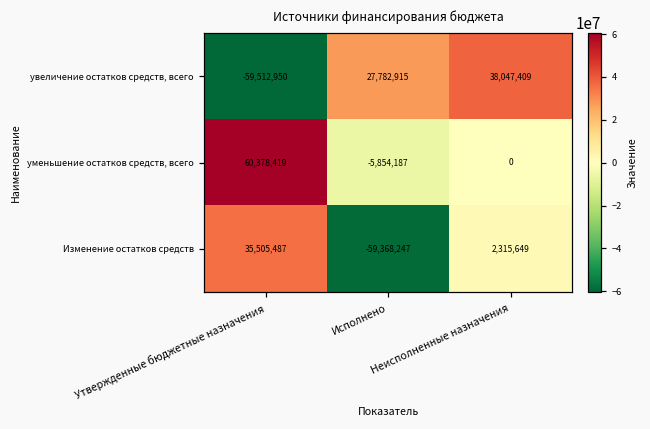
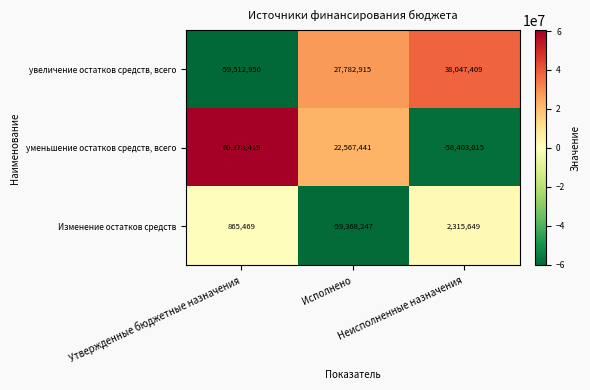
уменьшение остатков средств, всего, Исполнено: -5,854,187 -> 22,567,441
уменьшение остатков средств, всего, Неисполненные назначения: 0 -> -58,403,015
Изменение остатков средств, Утвержденные бюджетные назначения: 35,505,487 -> 865,469
